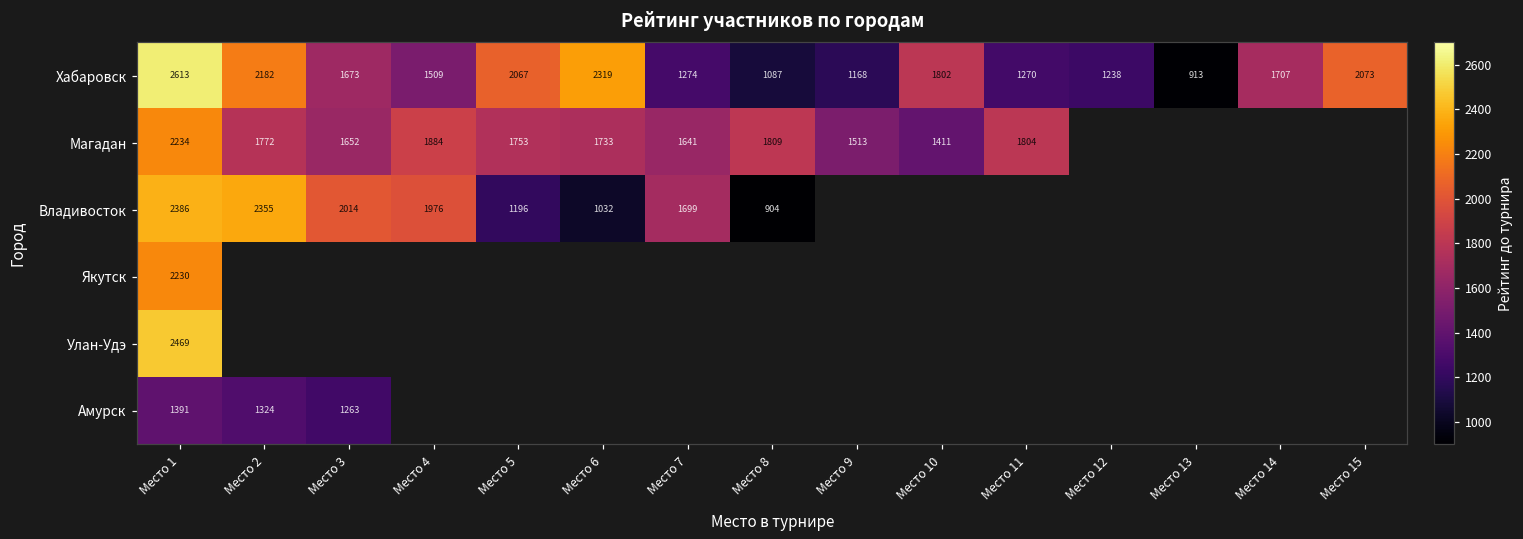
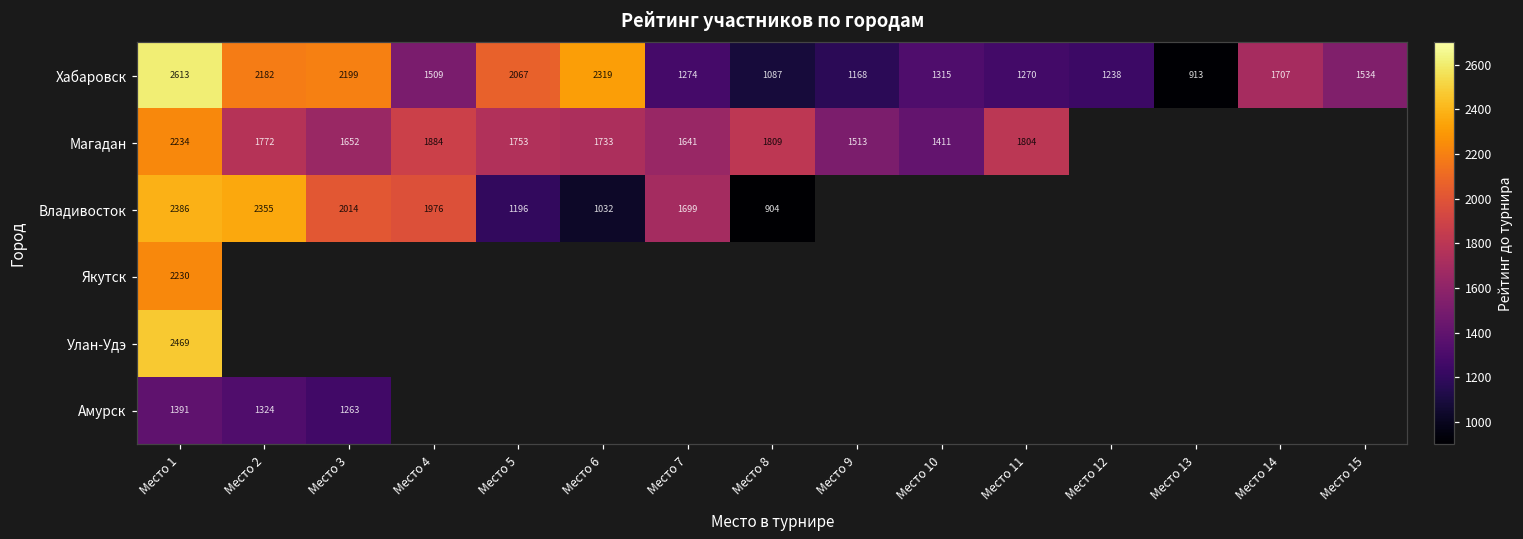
Хабаровск, Место 3: 1673 -> 2199
Хабаровск, Место 10: 1802 -> 1315
Хабаровск, Место 15: 2073 -> 1534
